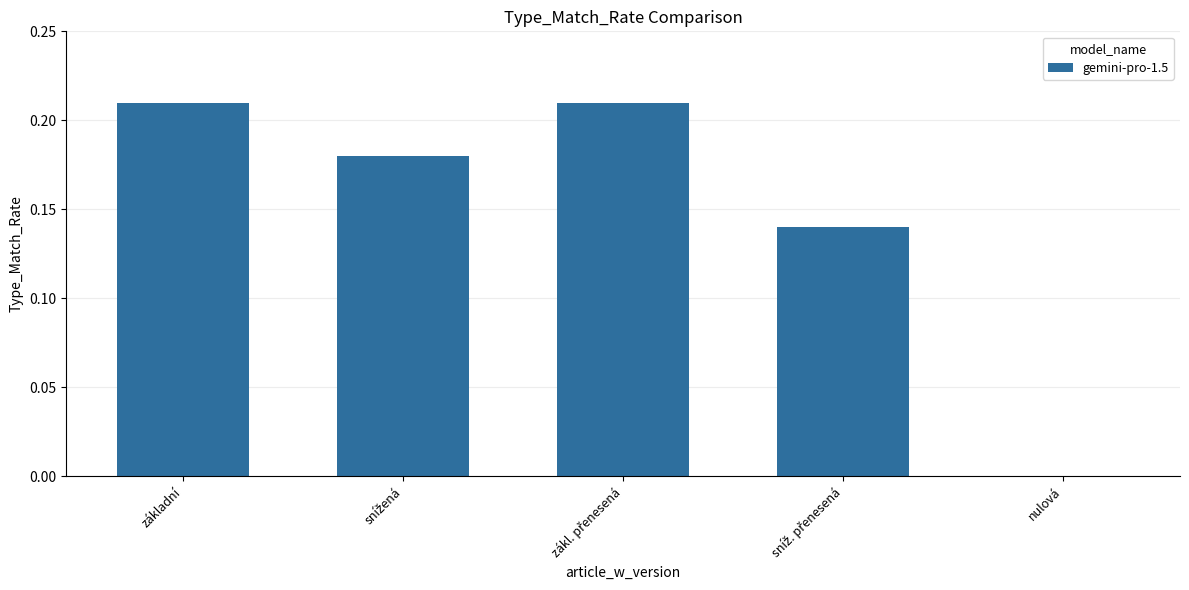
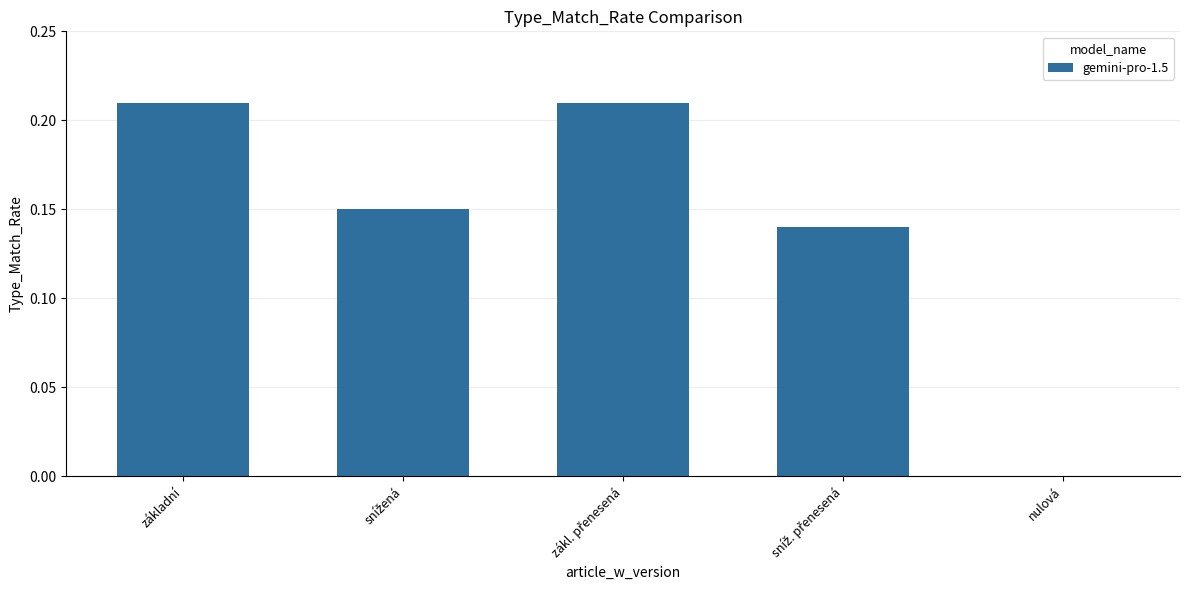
snížená: 0.18 -> 0.15
